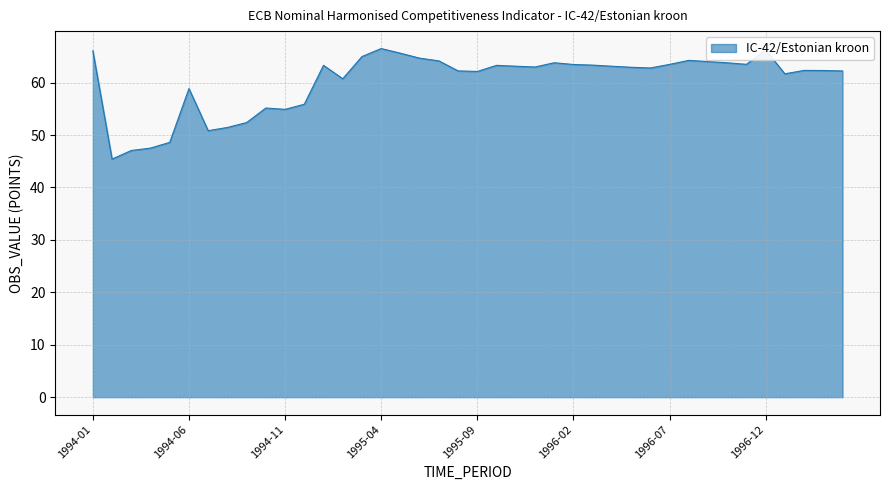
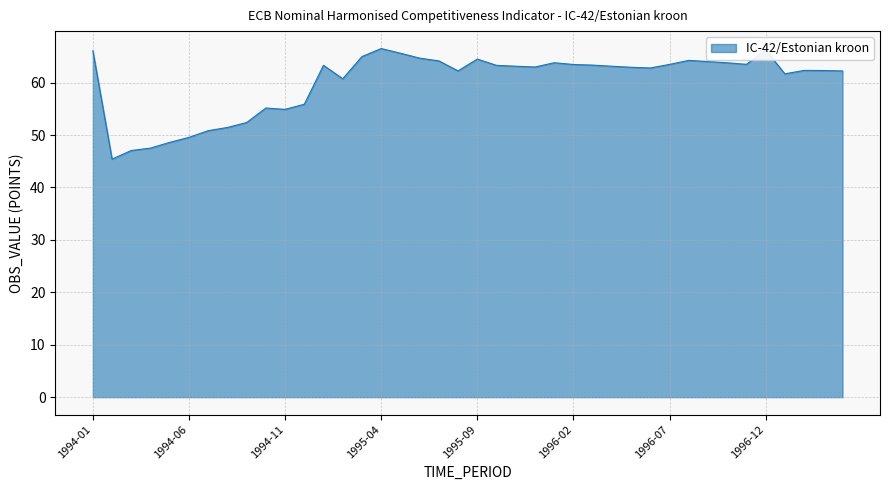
1994-06: 59 -> 50
1995-09: 62 -> 64
